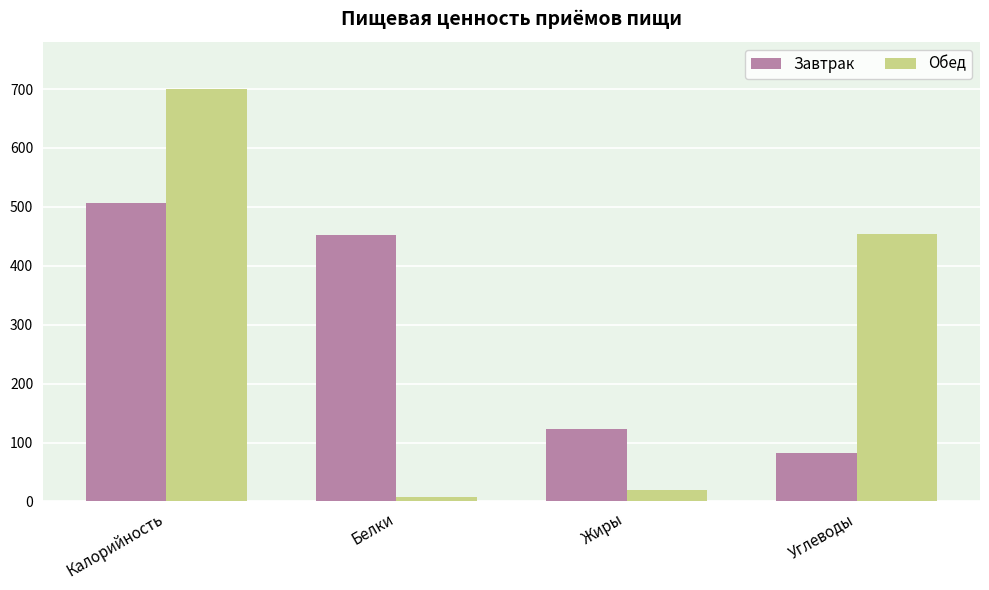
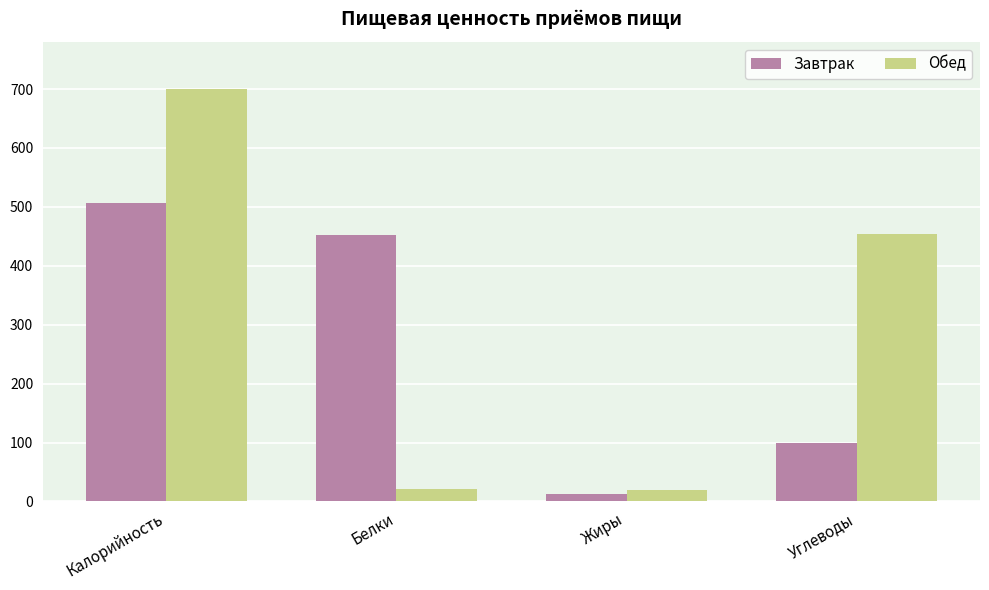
Обед, Белки: 10 -> 20
Завтрак, Жиры: 120 -> 10
Завтрак, Углеводы: 80 -> 100
